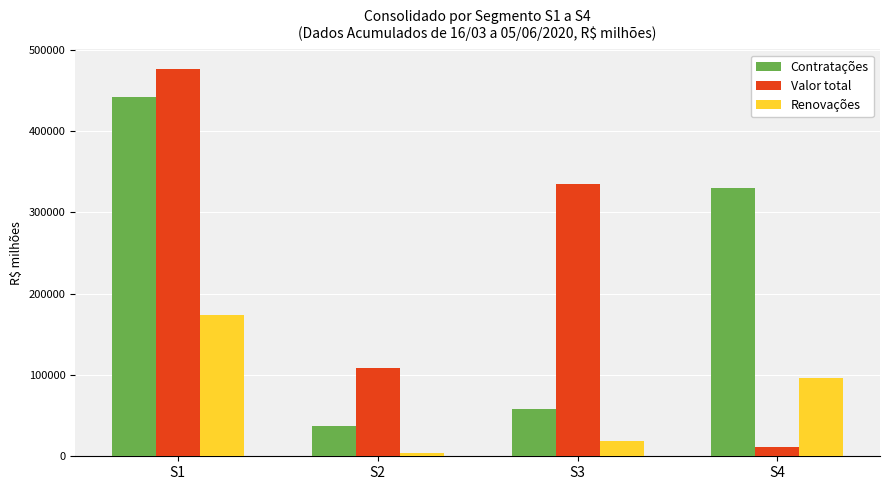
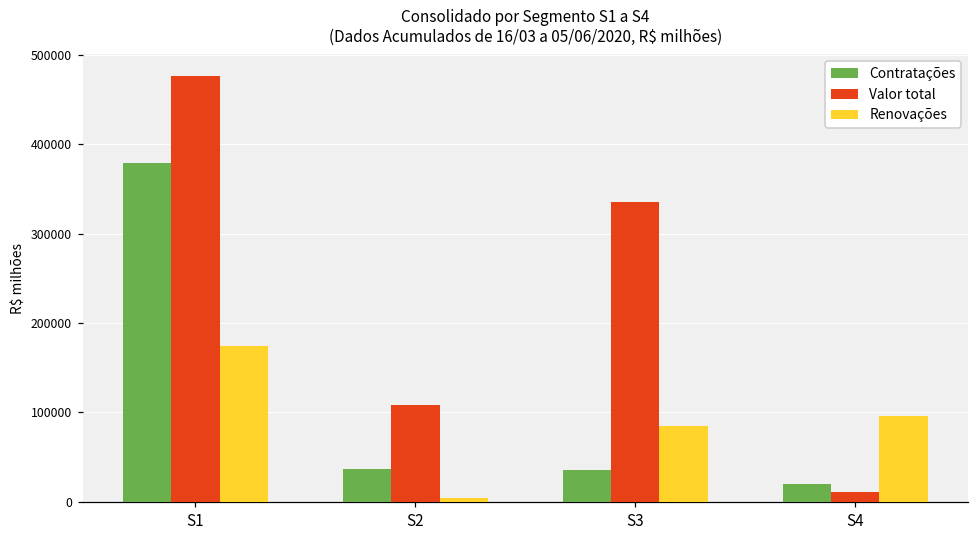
Contratações, S1: 440000 -> 380000
Contratações, S3: 60000 -> 40000
Renovações, S3: 20000 -> 80000
Contratações, S4: 330000 -> 20000
